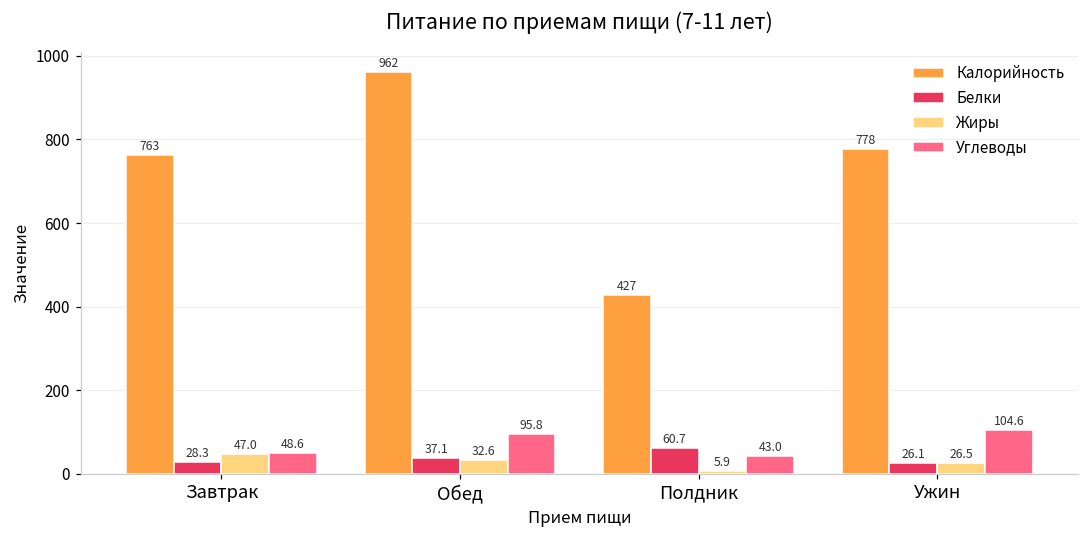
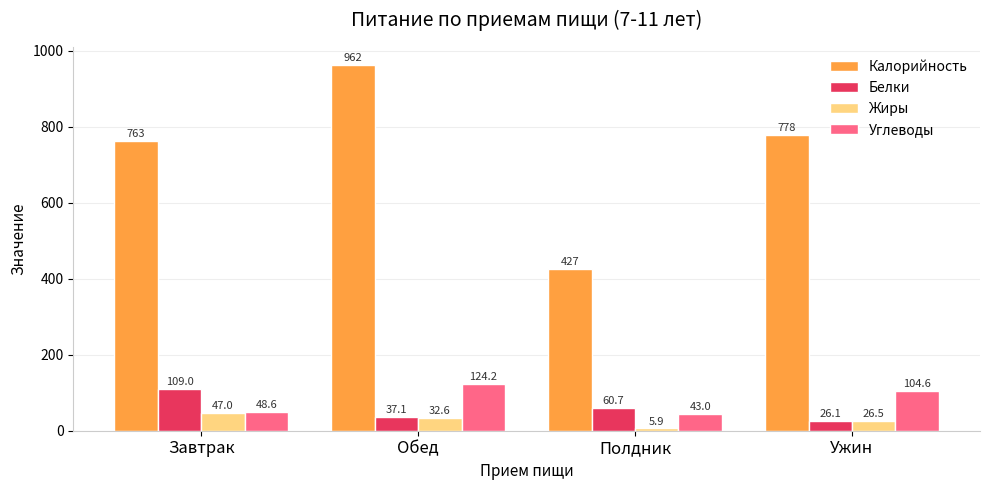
Белки, Завтрак: 28.3 -> 109.0
Углеводы, Обед: 95.8 -> 124.2
